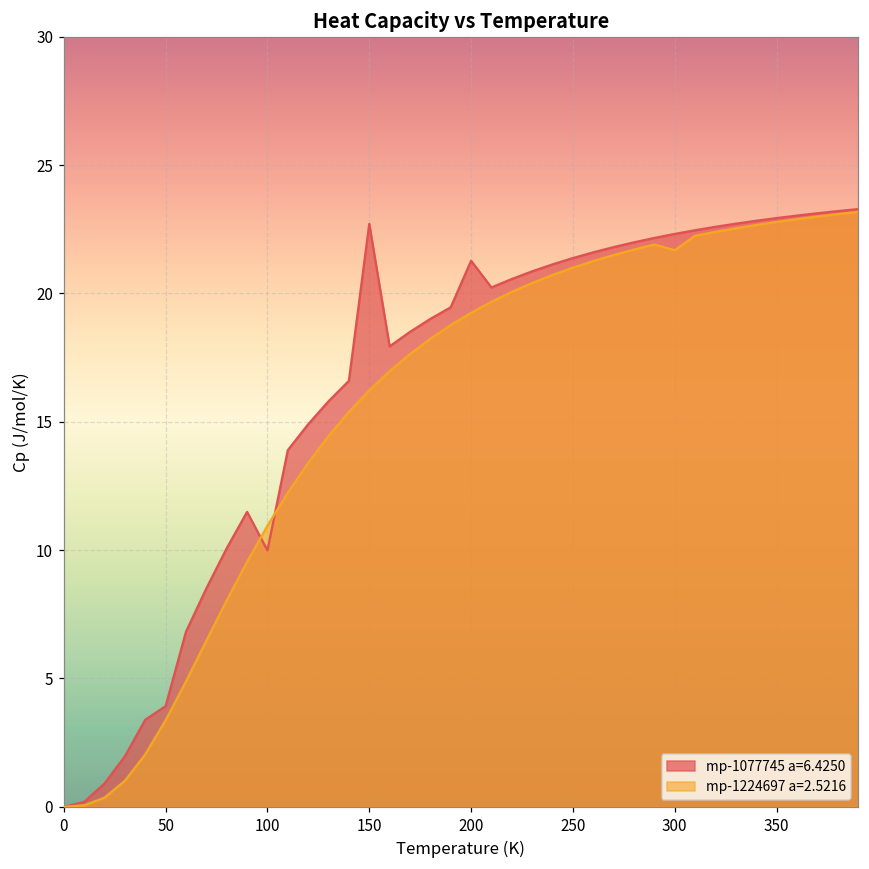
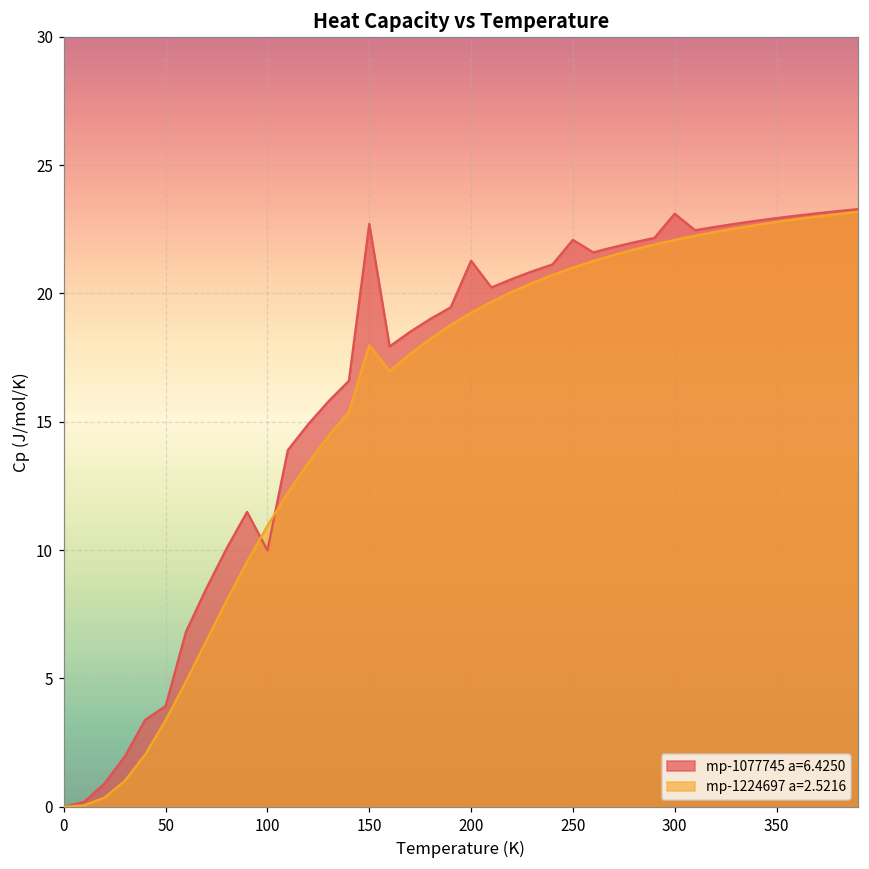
mp-1224697 a=2.5216, 150: 16.2 -> 18.0
mp-1077745 a=6.4250, 250: 21.4 -> 22.1
mp-1077745 a=6.4250, 300: 22.3 -> 23.1
mp-1224697 a=2.5216, 300: 21.7 -> 22.1
